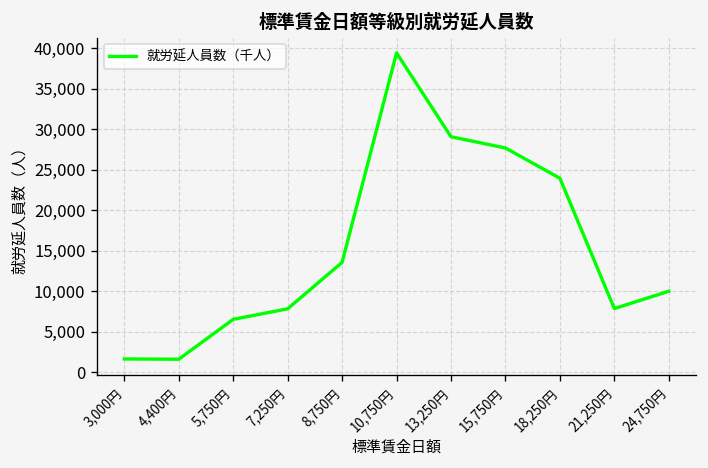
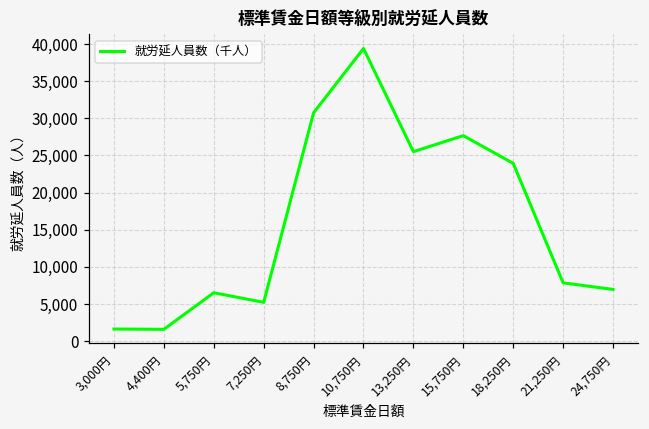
7,250円: 8,000 -> 5,000
8,750円: 14,000 -> 31,000
13,250円: 29,000 -> 26,000
24,750円: 10,000 -> 7,000
